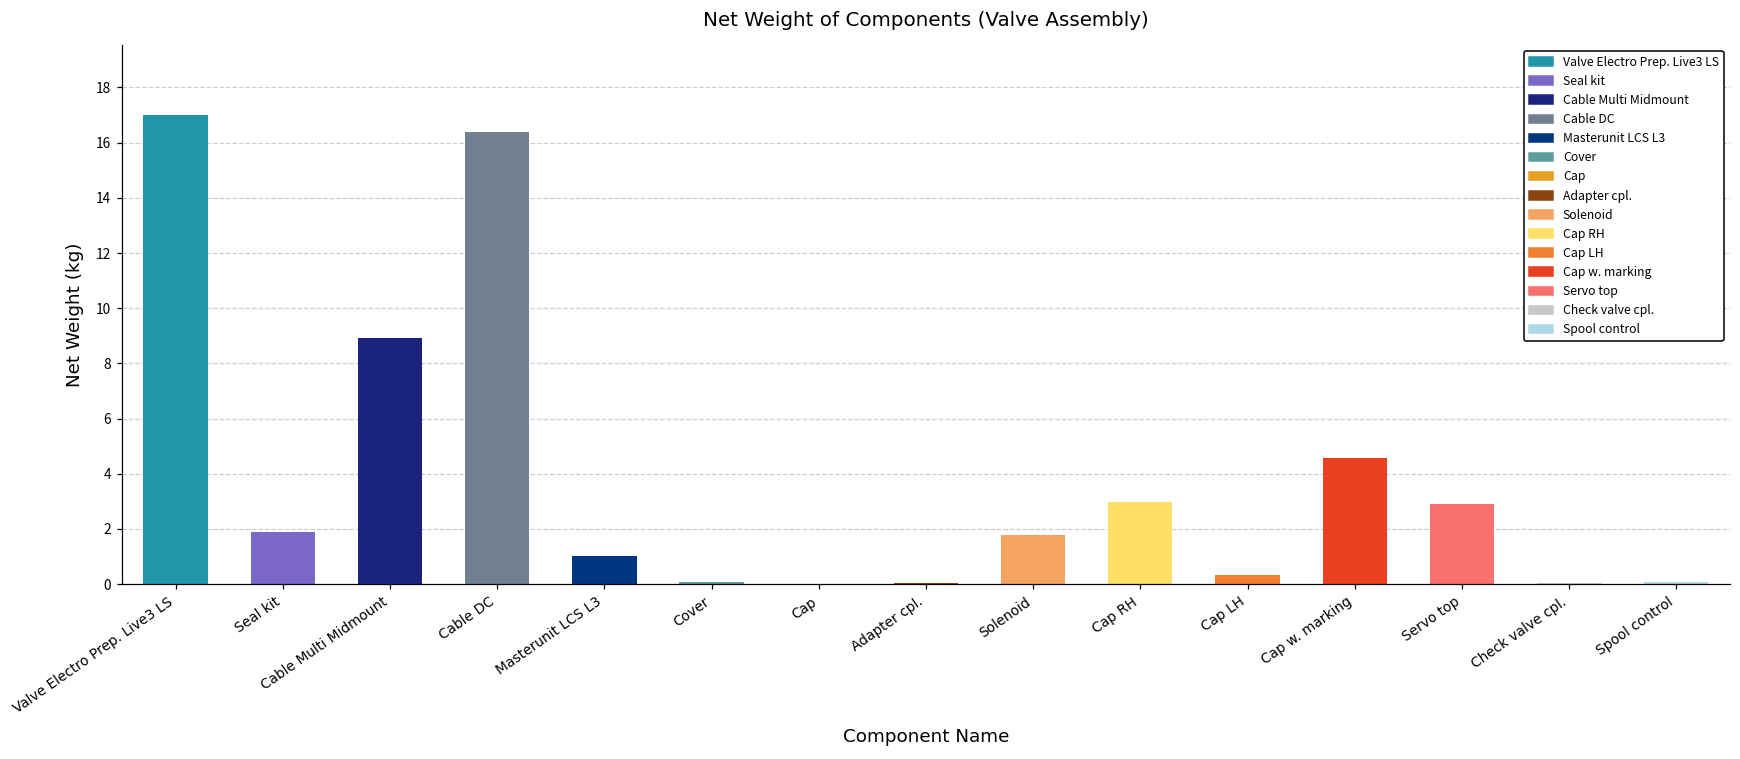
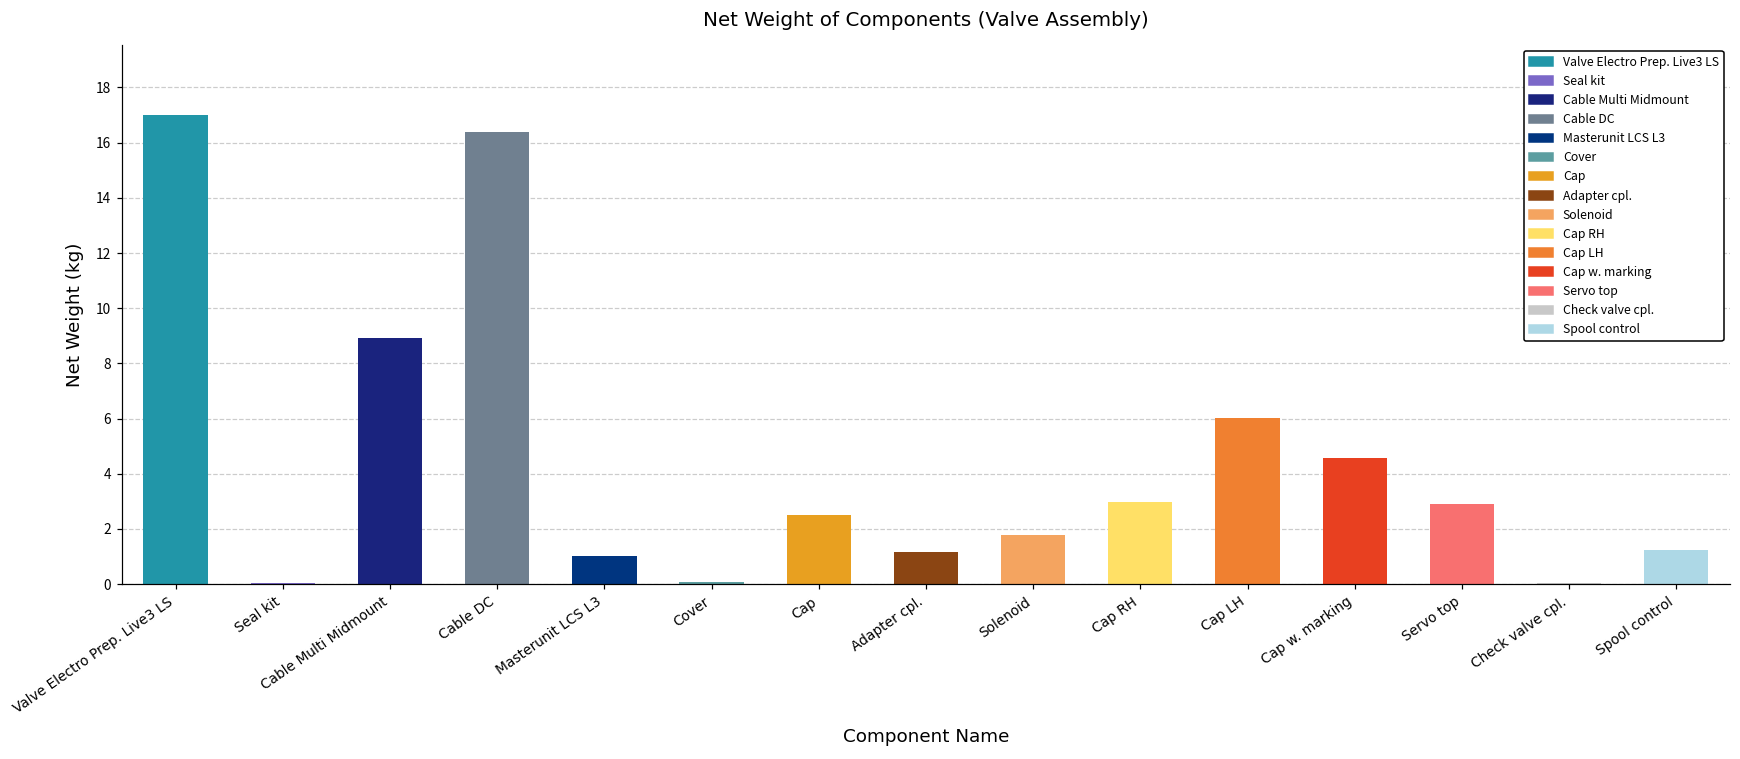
Seal kit: 1.9 -> 0.1
Cap: 0.0 -> 2.5
Adapter cpl.: 0.1 -> 1.2
Cap LH: 0.3 -> 6.0
Spool control: 0.1 -> 1.3
